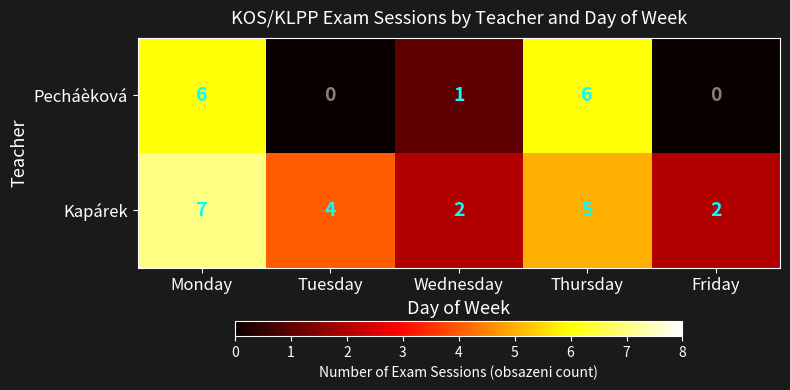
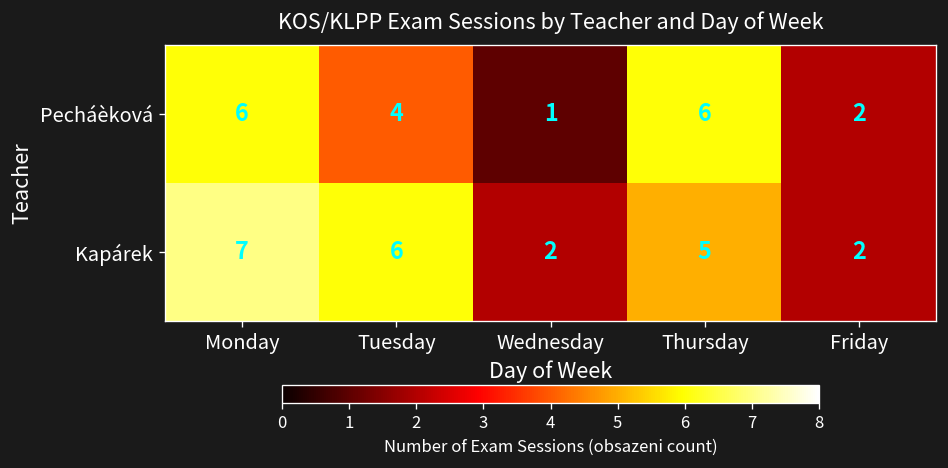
Pecháèková, Tuesday: 0 -> 4
Pecháèková, Friday: 0 -> 2
Kapárek, Tuesday: 4 -> 6
